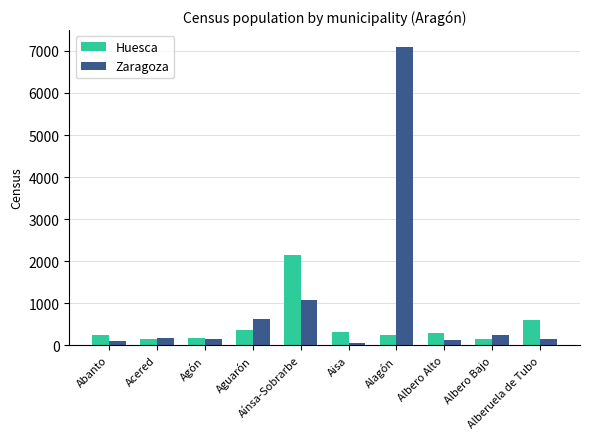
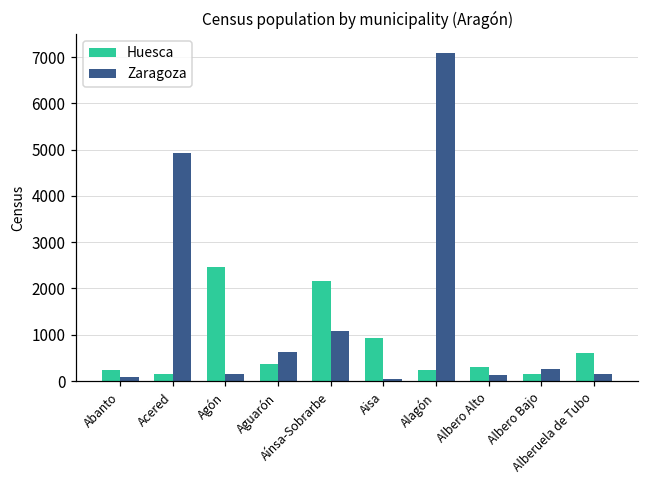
Zaragoza, Acered: 200 -> 4900
Huesca, Agón: 200 -> 2500
Huesca, Aisa: 300 -> 900
